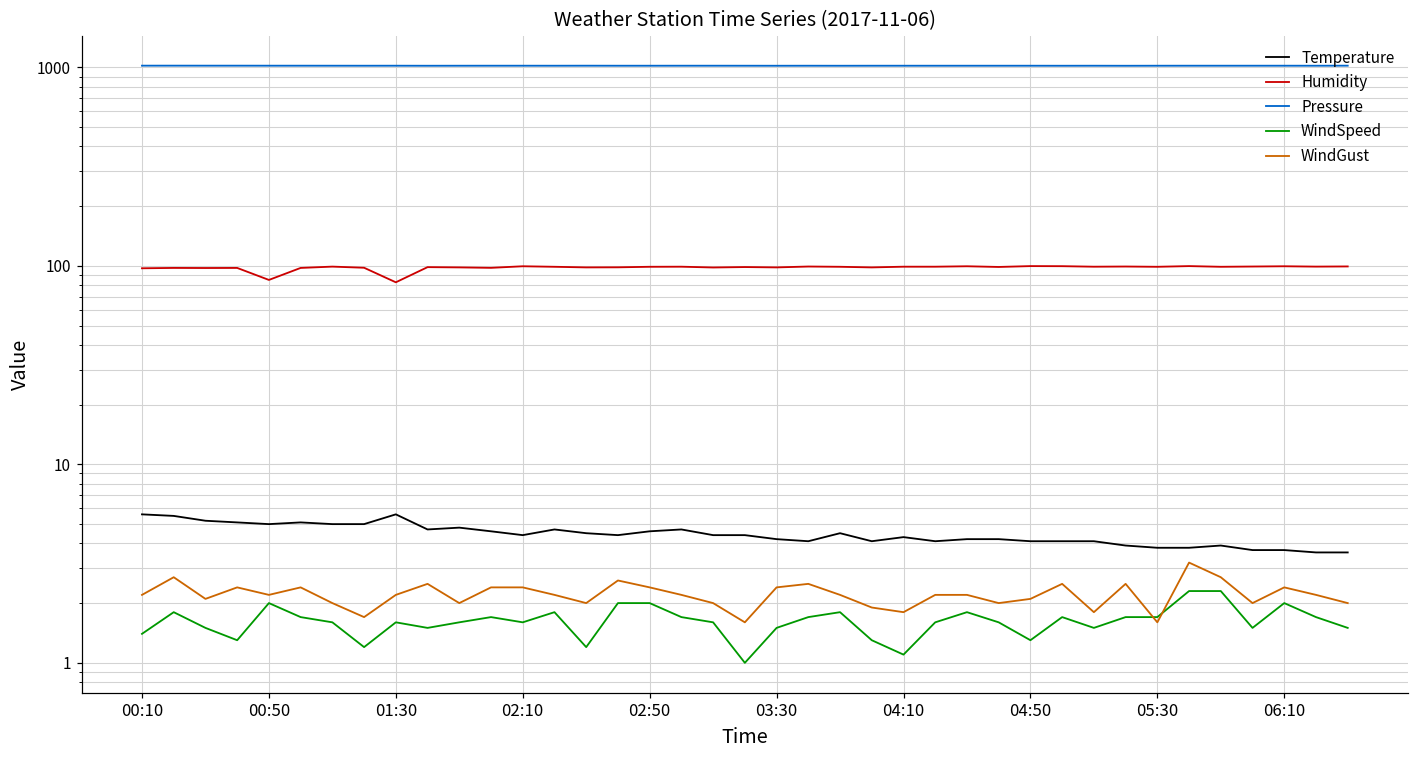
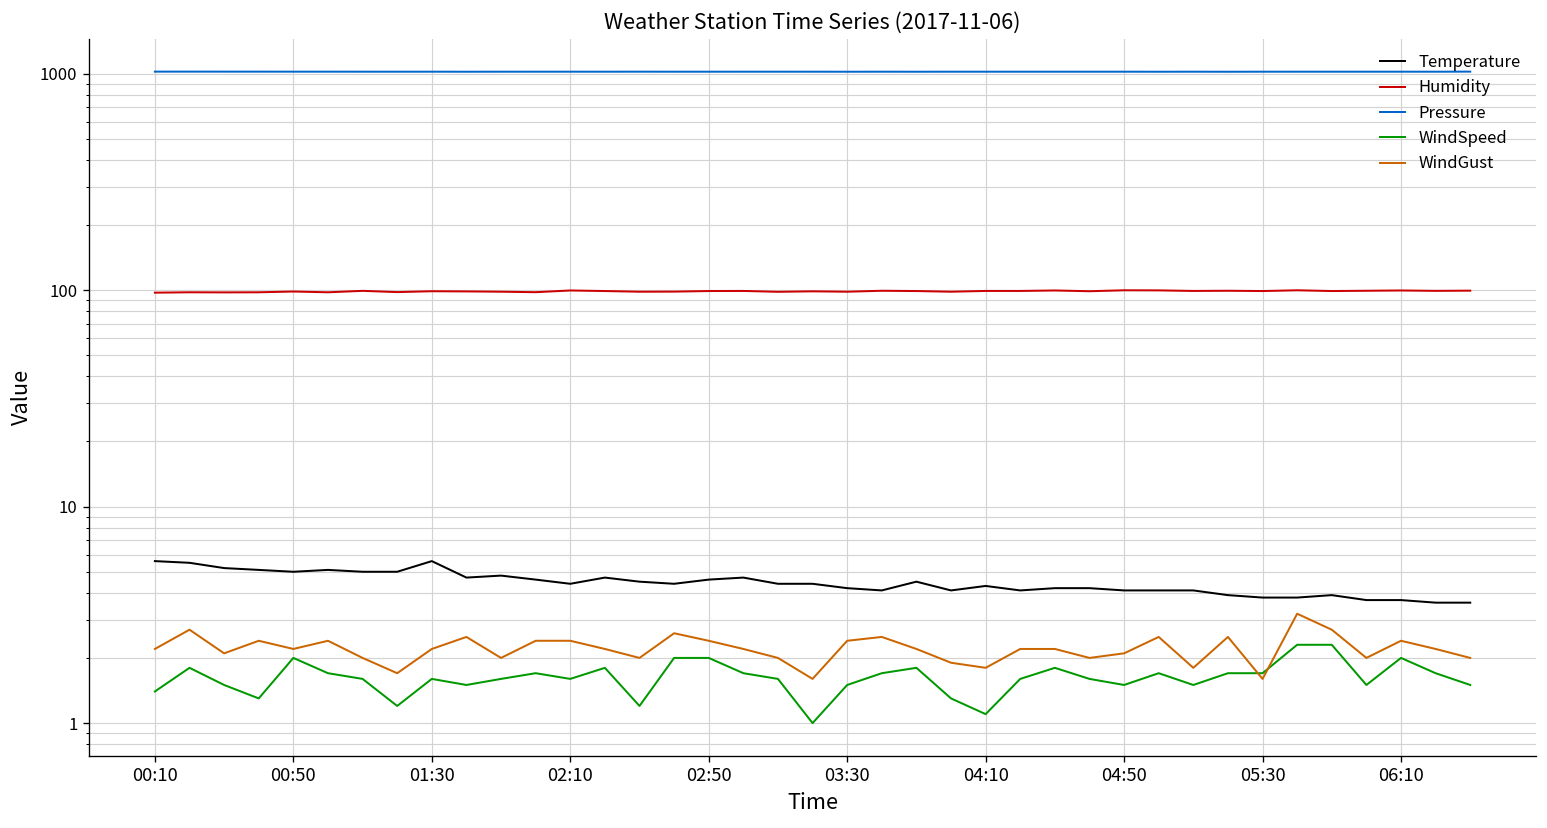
Humidity, 00:50: 90 -> 100
Humidity, 01:30: 80 -> 100
WindSpeed, 04:50: 1.3 -> 1.5
